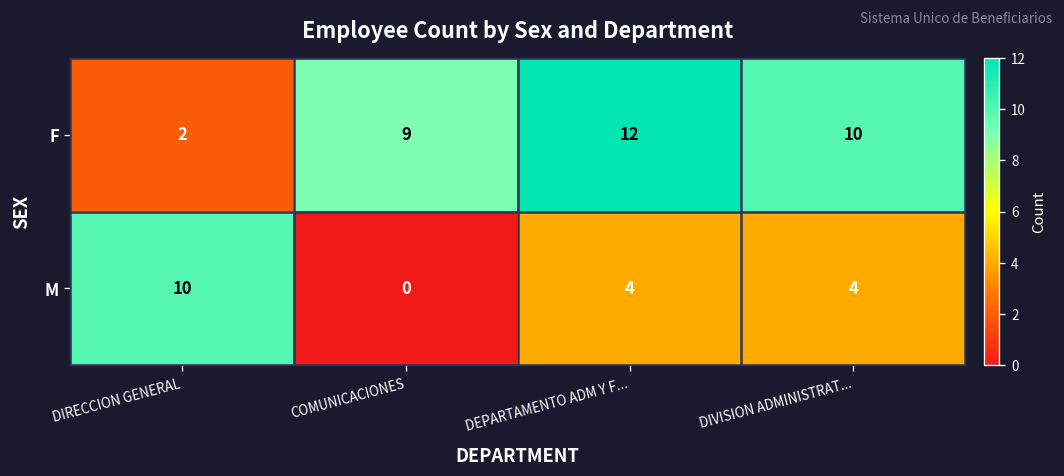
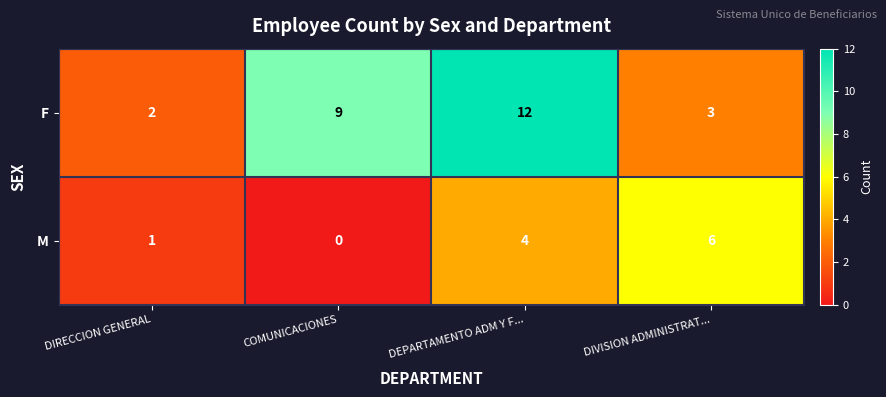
F, DIVISION ADMINISTRAT...: 10 -> 3
M, DIRECCION GENERAL: 10 -> 1
M, DIVISION ADMINISTRAT...: 4 -> 6
